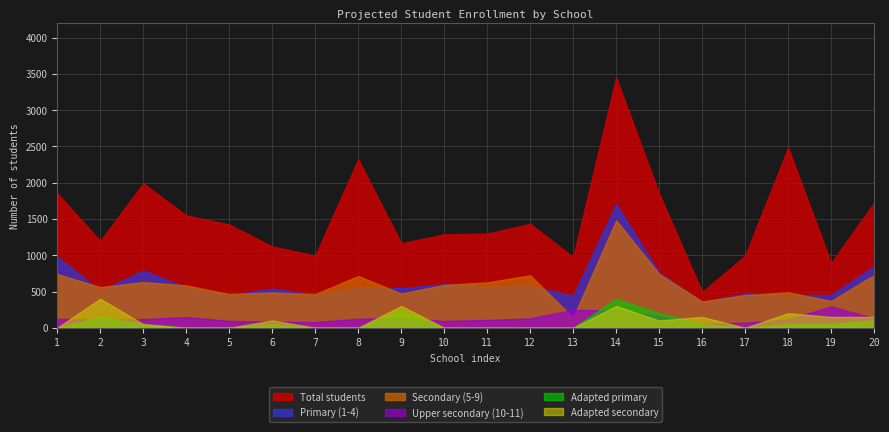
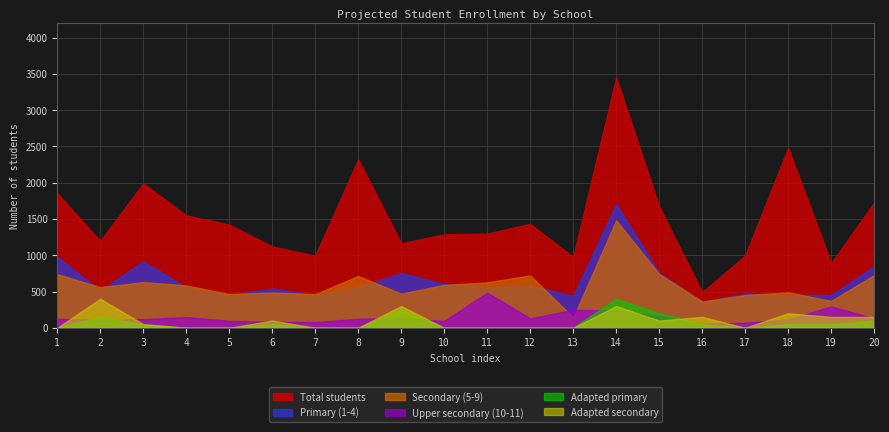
Primary (1-4), 3: 800 -> 900
Primary (1-4), 9: 500 -> 800
Upper secondary (10-11), 11: 100 -> 500
Total students, 15: 1800 -> 1700
